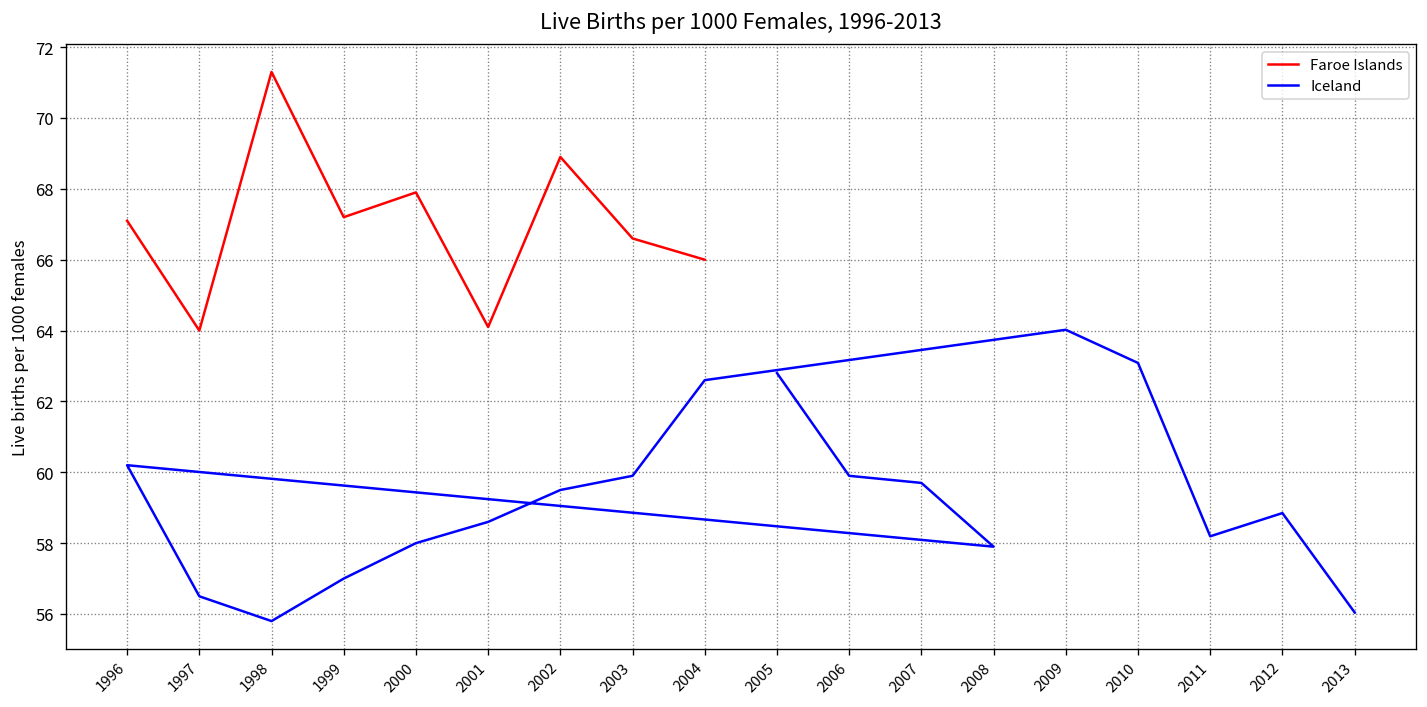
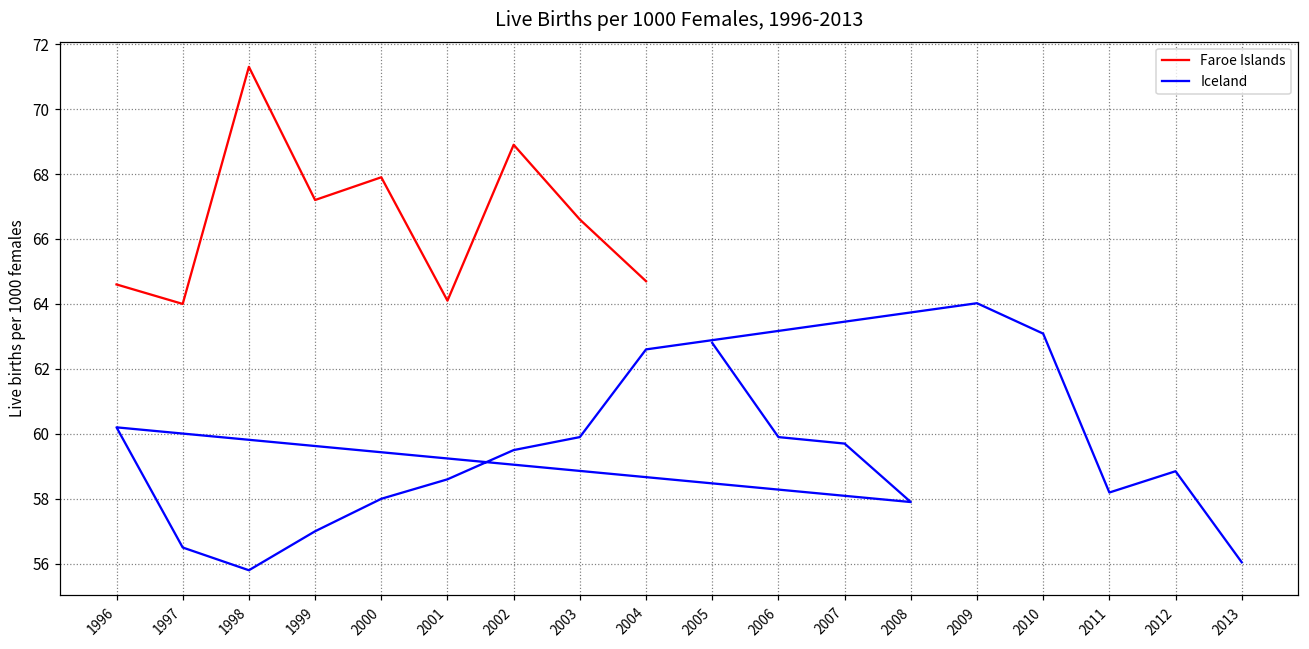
Faroe Islands, 1996: 67.1 -> 64.6
Faroe Islands, 2004: 66.0 -> 64.7
